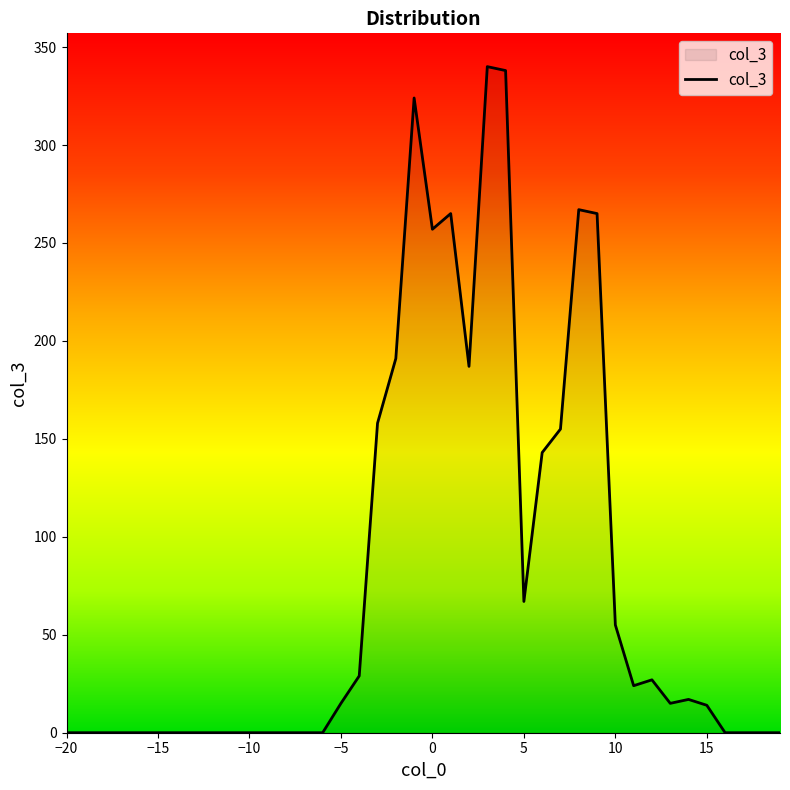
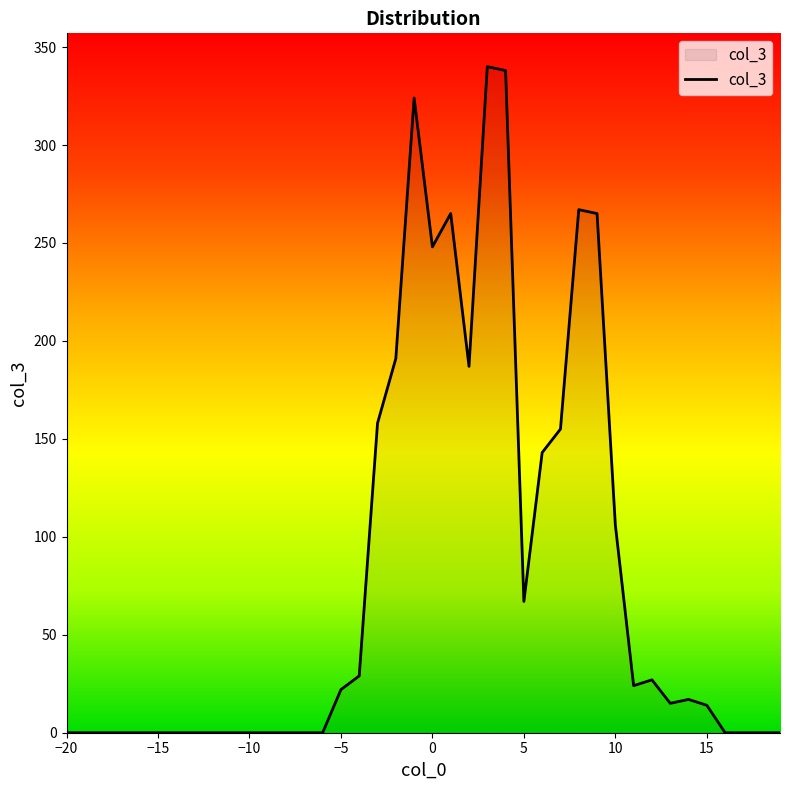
−5: 15 -> 22
0: 257 -> 248
10: 55 -> 106
